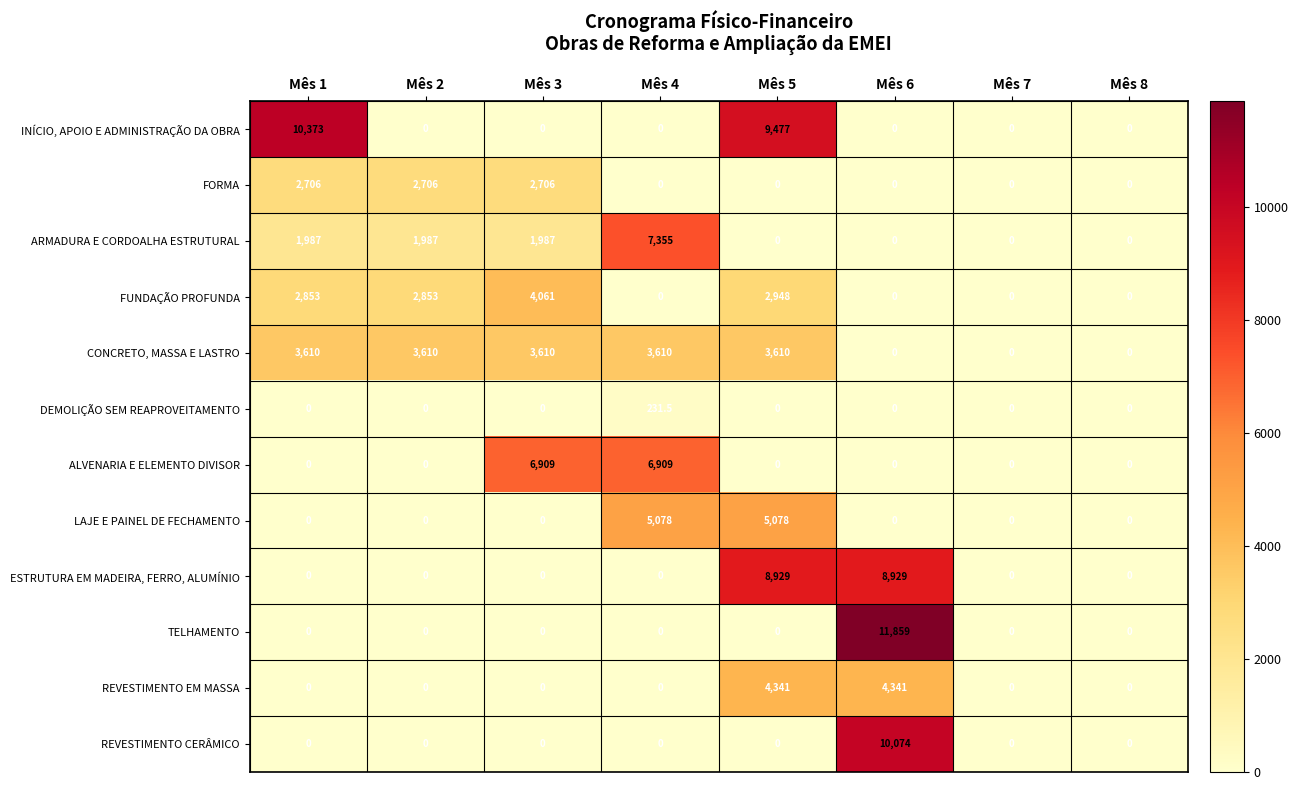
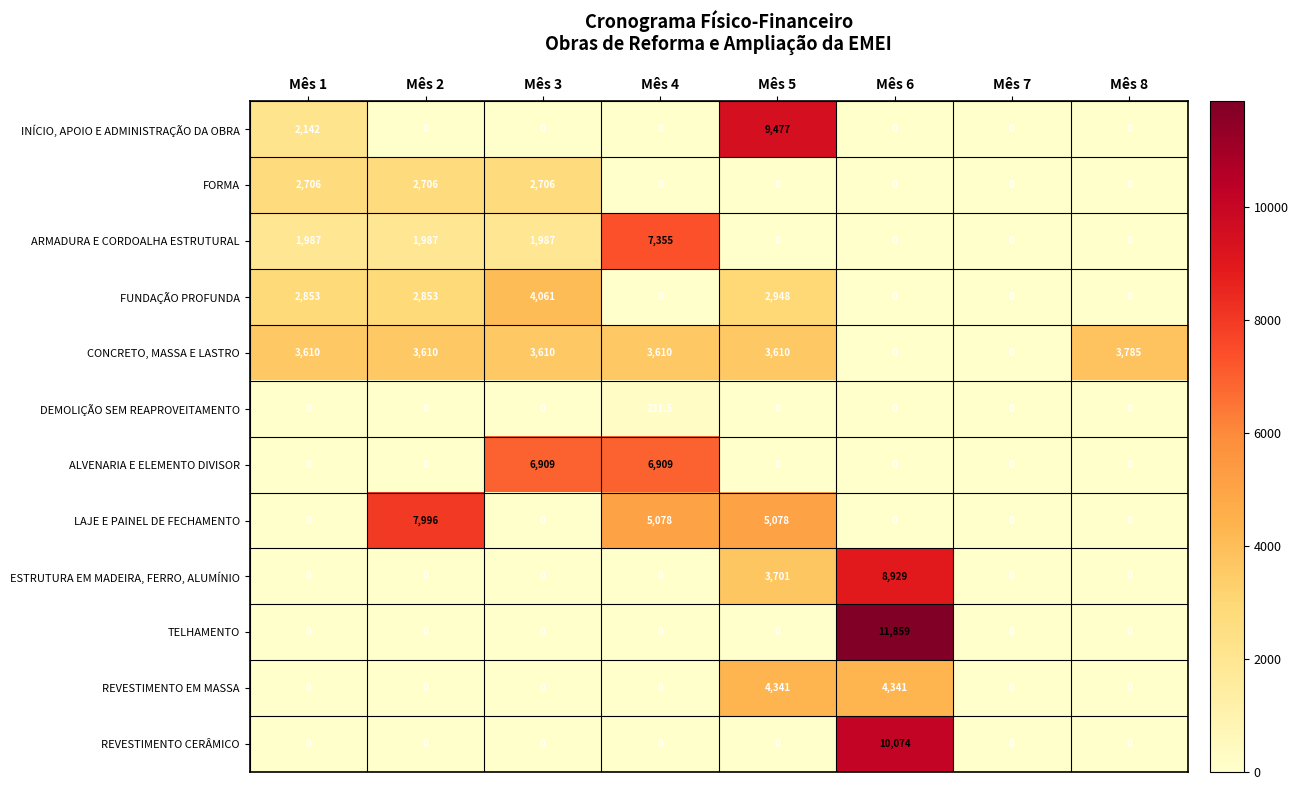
INÍCIO, APOIO E ADMINISTRAÇÃO DA OBRA, Mês 1: 10,373 -> 2,142
CONCRETO, MASSA E LASTRO, Mês 8: 0 -> 3,785
LAJE E PAINEL DE FECHAMENTO, Mês 2: 0 -> 7,996
ESTRUTURA EM MADEIRA, FERRO, ALUMÍNIO, Mês 5: 8,929 -> 3,701
